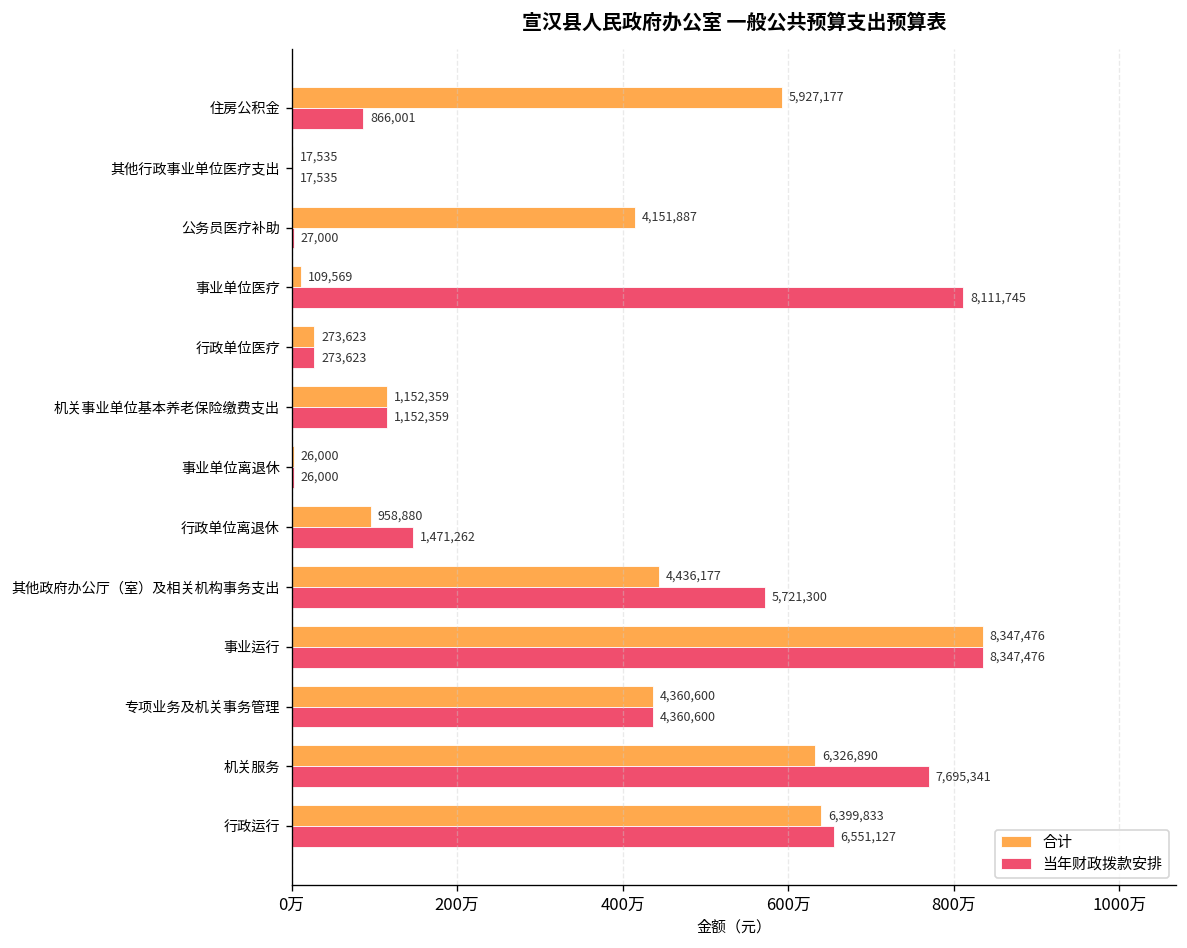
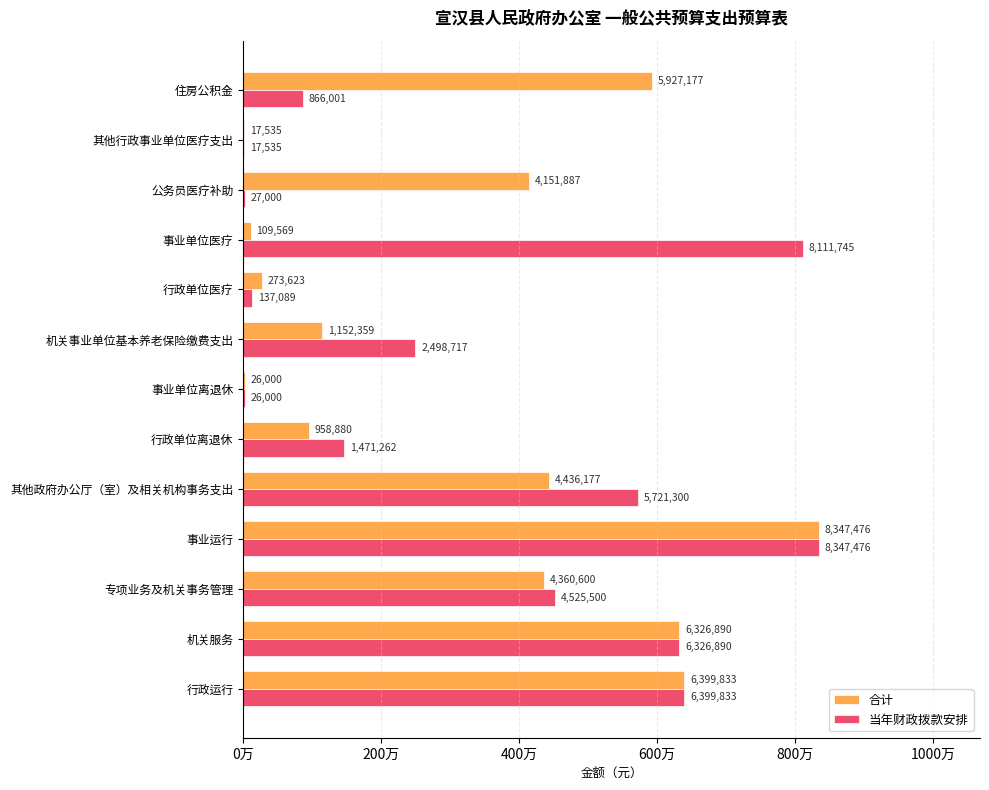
当年财政拨款安排, 行政单位医疗: 273,623 -> 137,089
当年财政拨款安排, 机关事业单位基本养老保险缴费支出: 1,152,359 -> 2,498,717
当年财政拨款安排, 专项业务及机关事务管理: 4,360,600 -> 4,525,500
当年财政拨款安排, 机关服务: 7,695,341 -> 6,326,890
当年财政拨款安排, 行政运行: 6,551,127 -> 6,399,833
